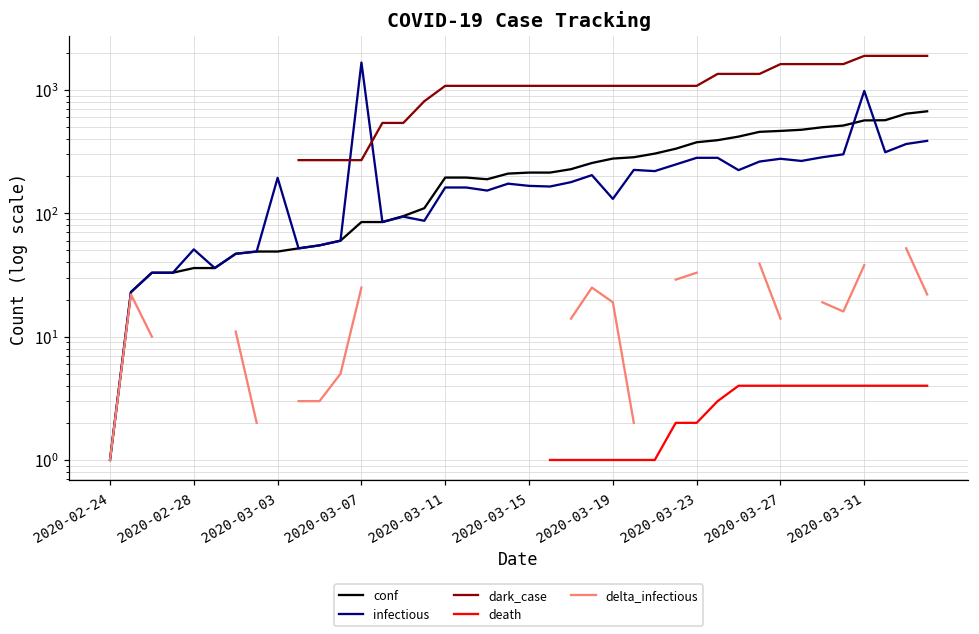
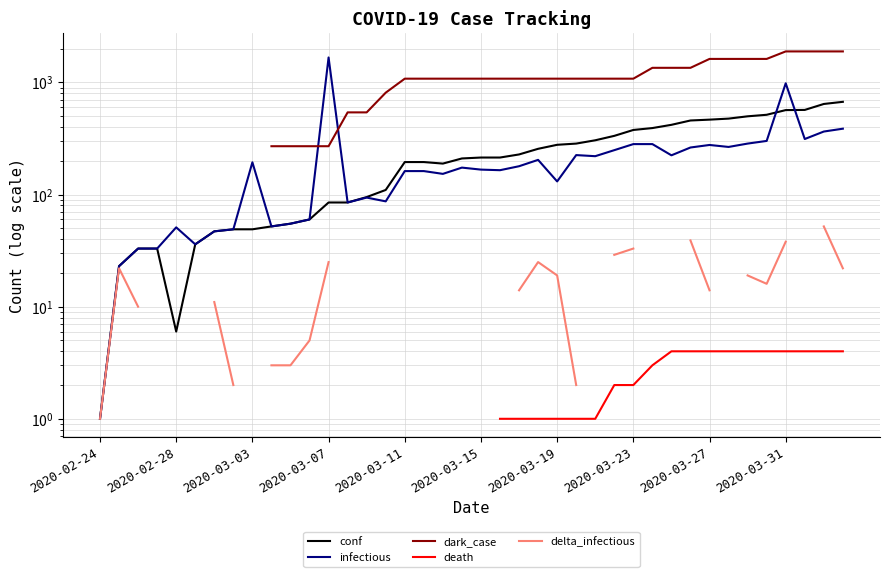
conf, 2020-02-28: 36 -> 6
